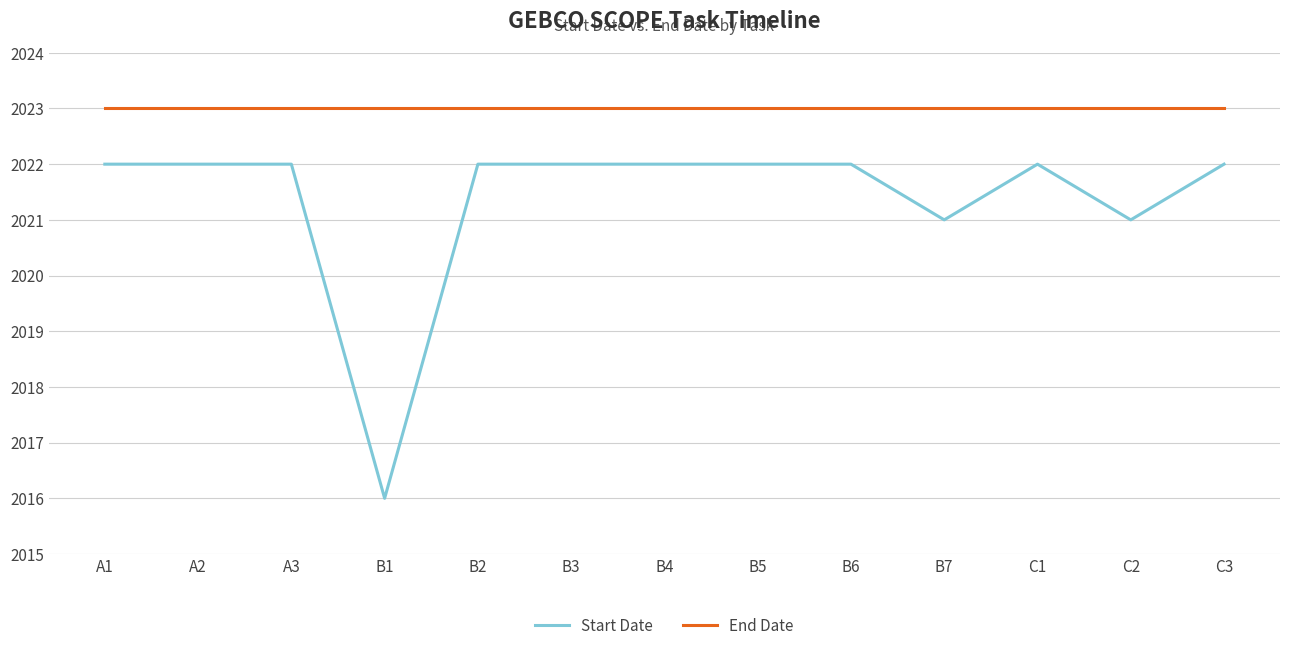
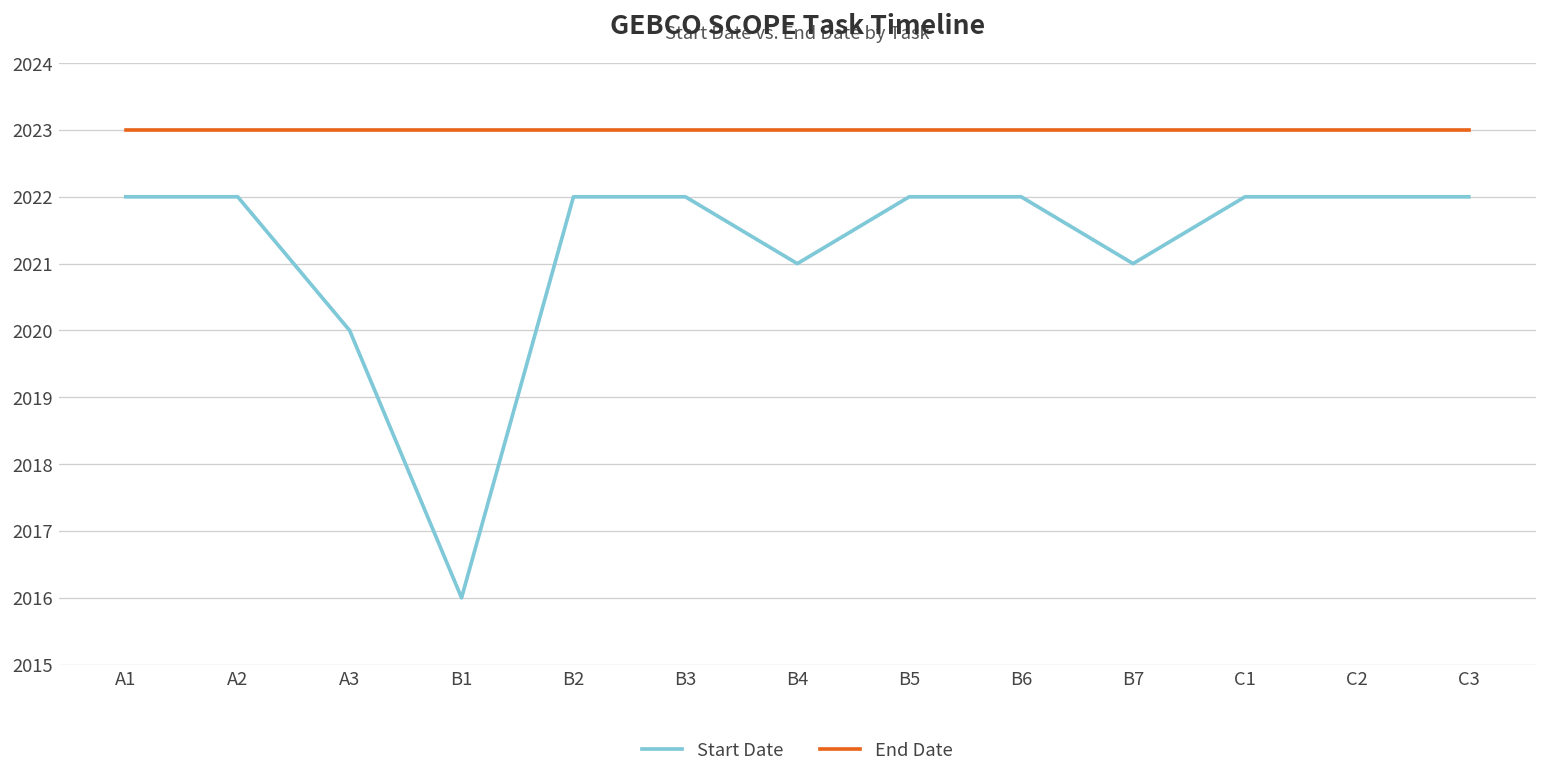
Start Date, A3: 2022 -> 2020
Start Date, B4: 2022 -> 2021
Start Date, C2: 2021 -> 2022
